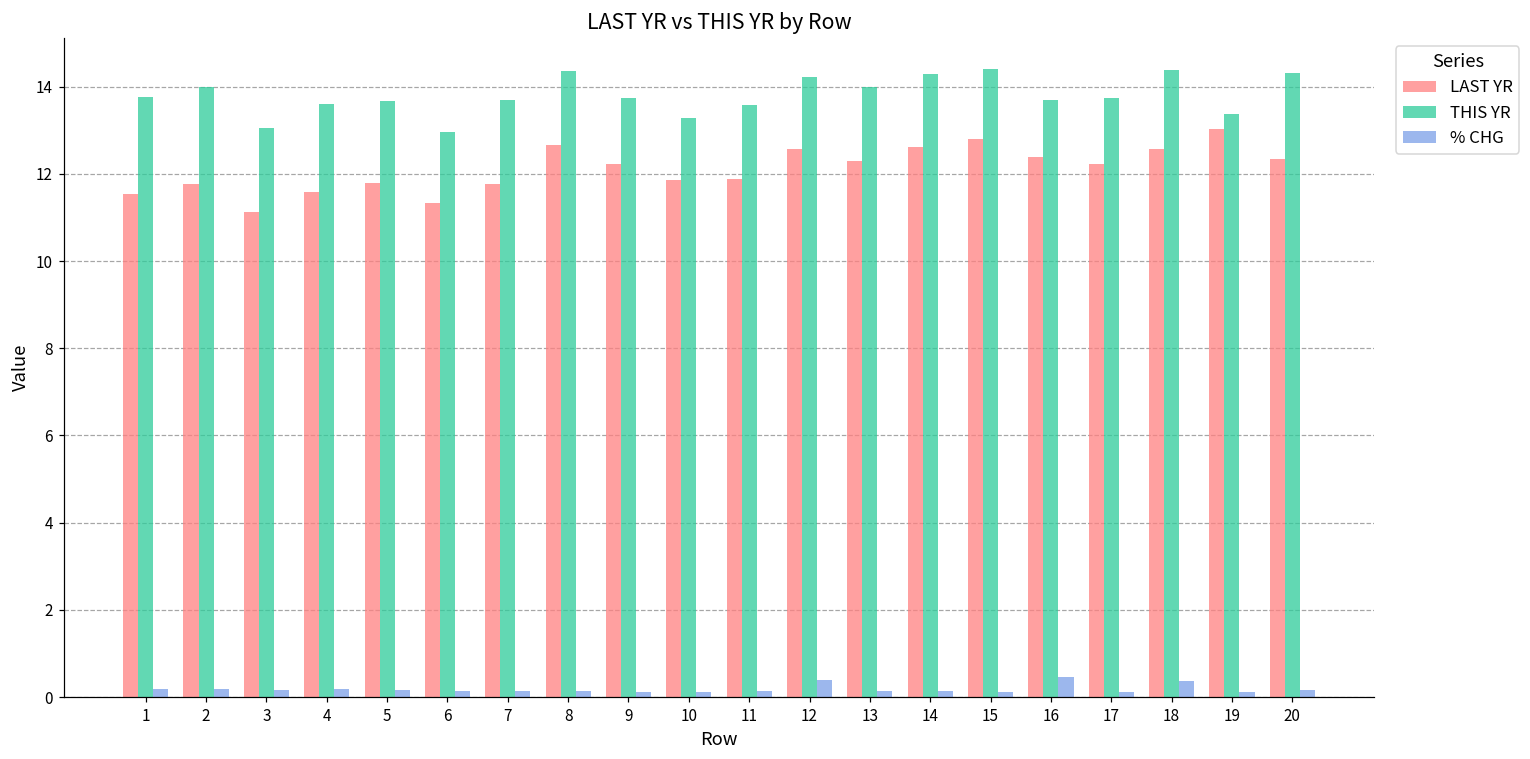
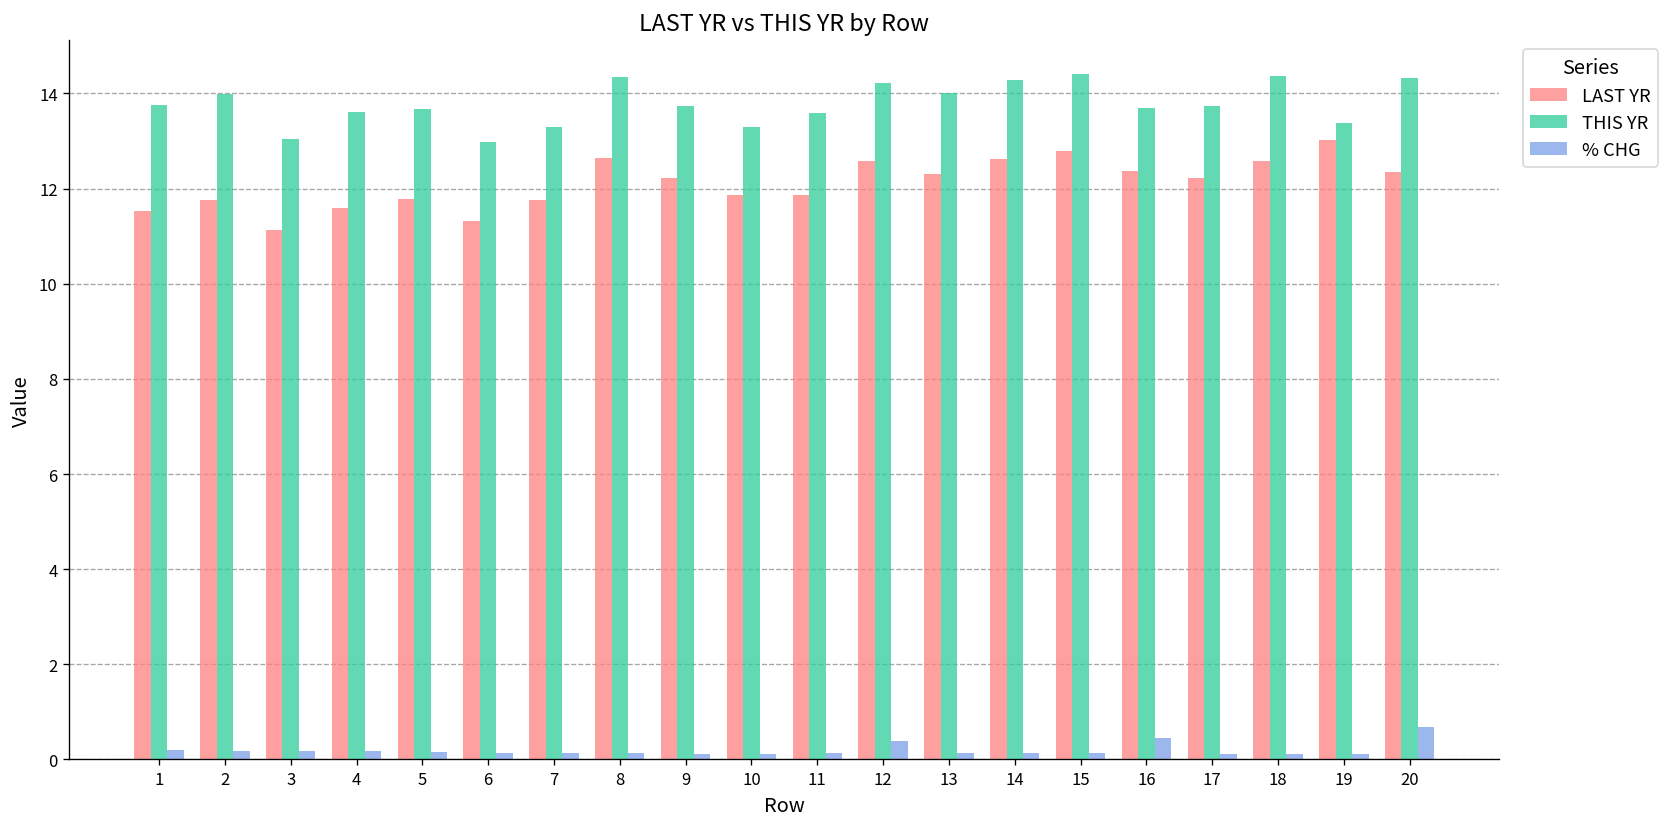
THIS YR, 7: 13.7 -> 13.3
% CHG, 18: 0.4 -> 0.1
% CHG, 20: 0.2 -> 0.7
